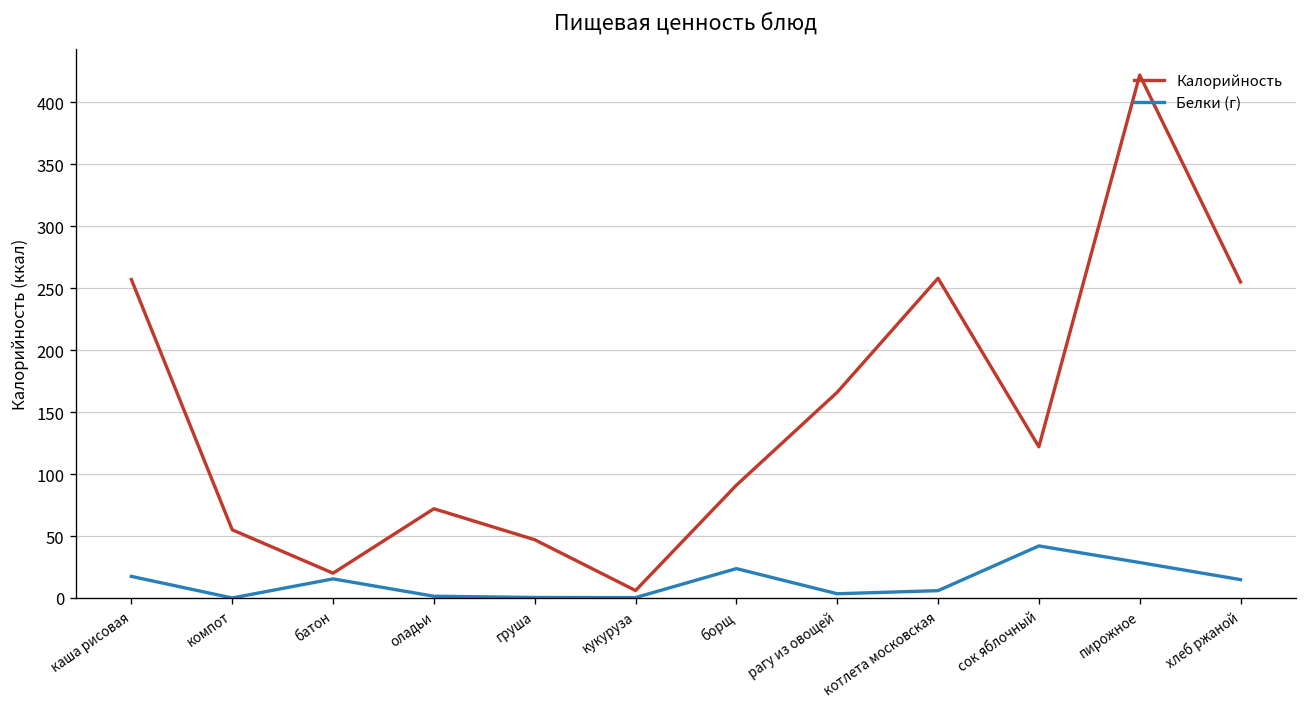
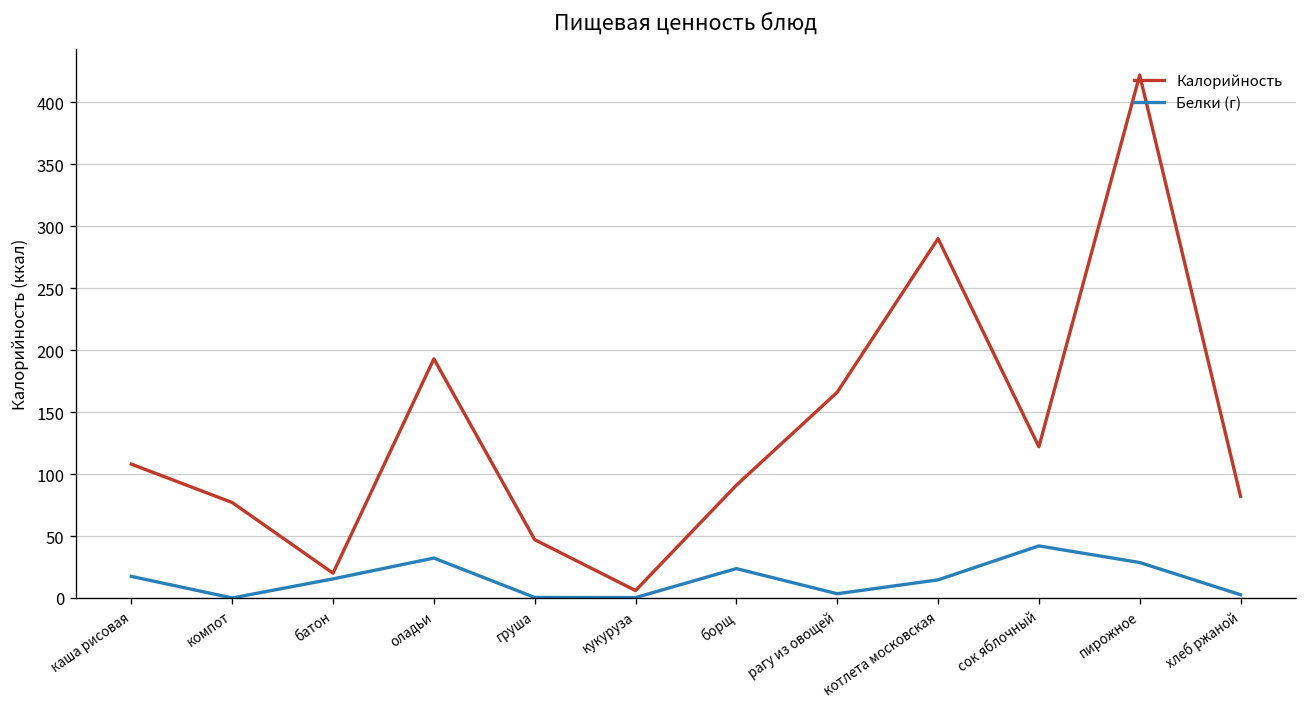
Калорийность, каша рисовая: 257 -> 108
Калорийность, компот: 55 -> 77
Калорийность, оладьи: 72 -> 193
Белки (г), оладьи: 1 -> 32
Калорийность, котлета московская: 258 -> 290
Белки (г), котлета московская: 6 -> 15
Калорийность, хлеб ржаной: 255 -> 82
Белки (г), хлеб ржаной: 15 -> 3
